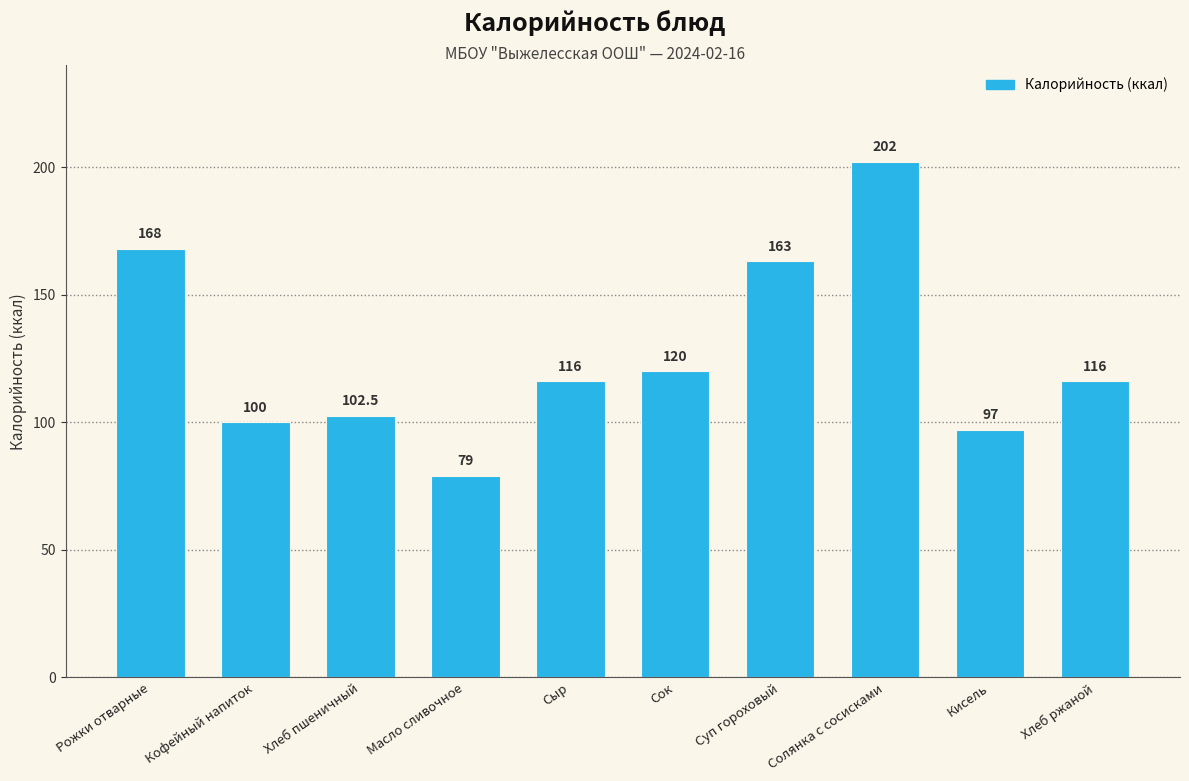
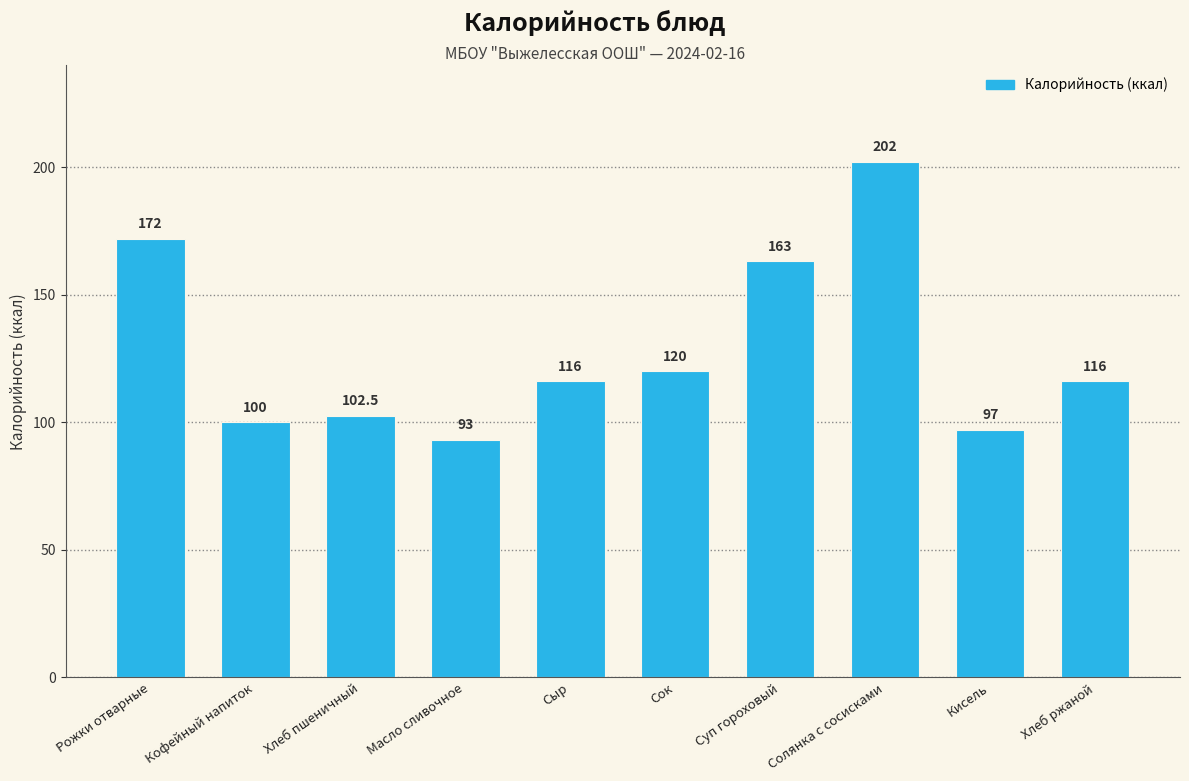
Рожки отварные: 168 -> 172
Масло сливочное: 79 -> 93
